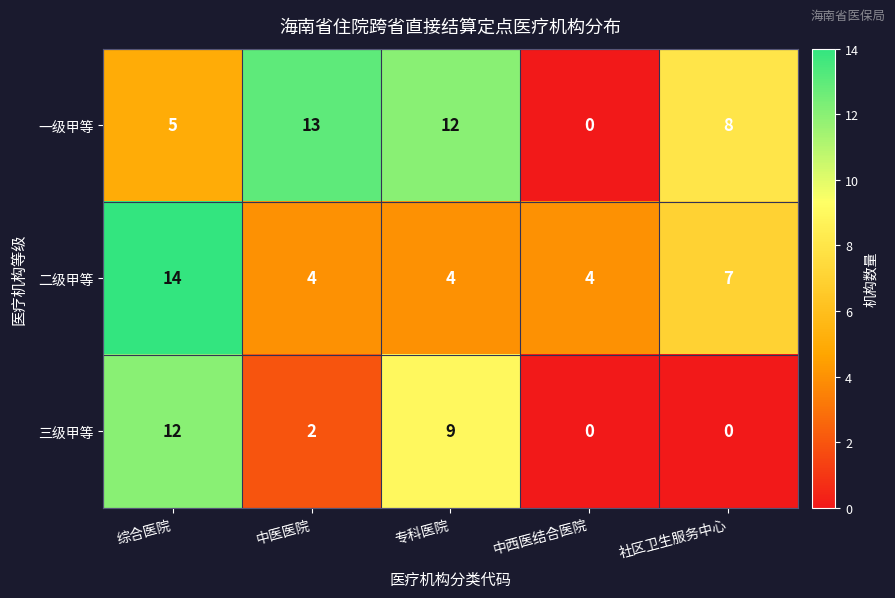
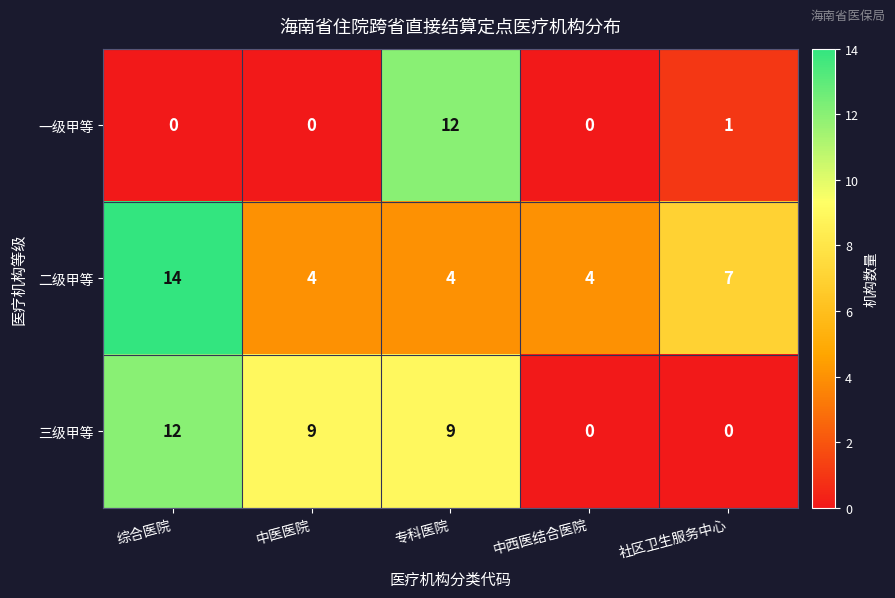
一级甲等, 综合医院: 5 -> 0
一级甲等, 中医医院: 13 -> 0
一级甲等, 社区卫生服务中心: 8 -> 1
三级甲等, 中医医院: 2 -> 9
